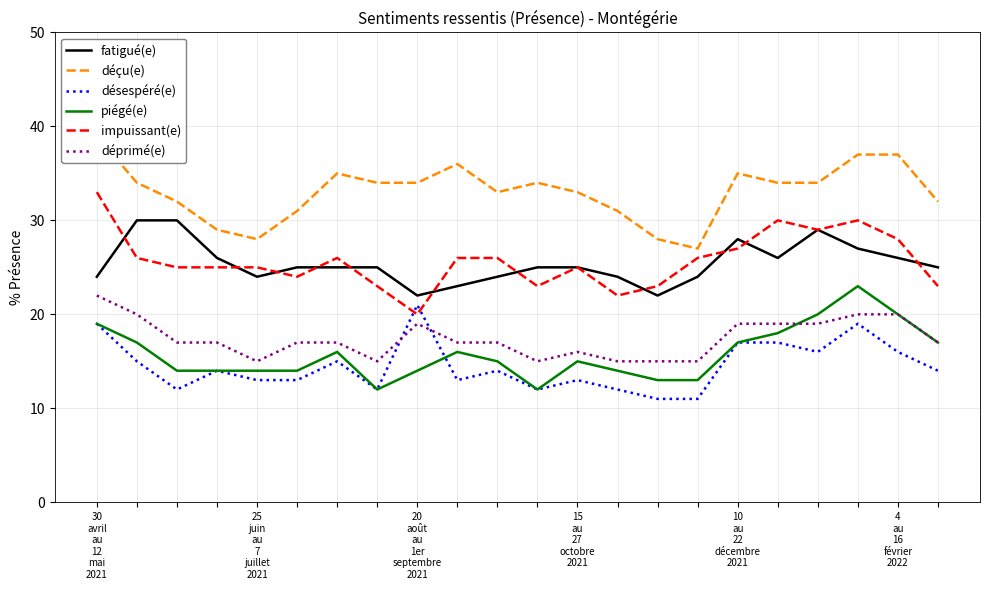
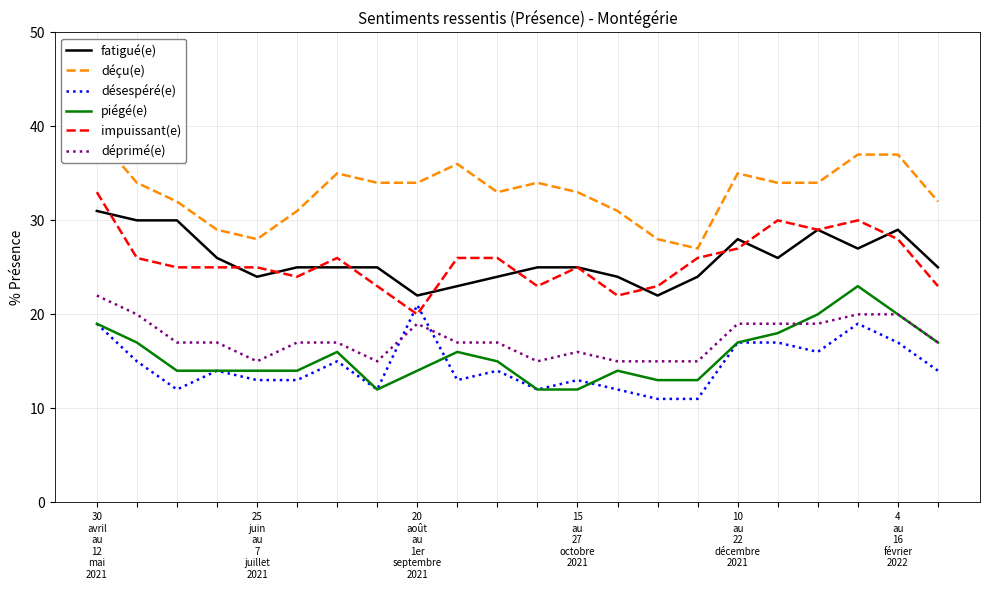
fatigué(e), 30 avril au 12 mai 2021: 24 -> 31
piégé(e), 15 au 27 octobre 2021: 15 -> 12
fatigué(e), 4 au 16 février 2022: 26 -> 29
désespéré(e), 4 au 16 février 2022: 16 -> 17
